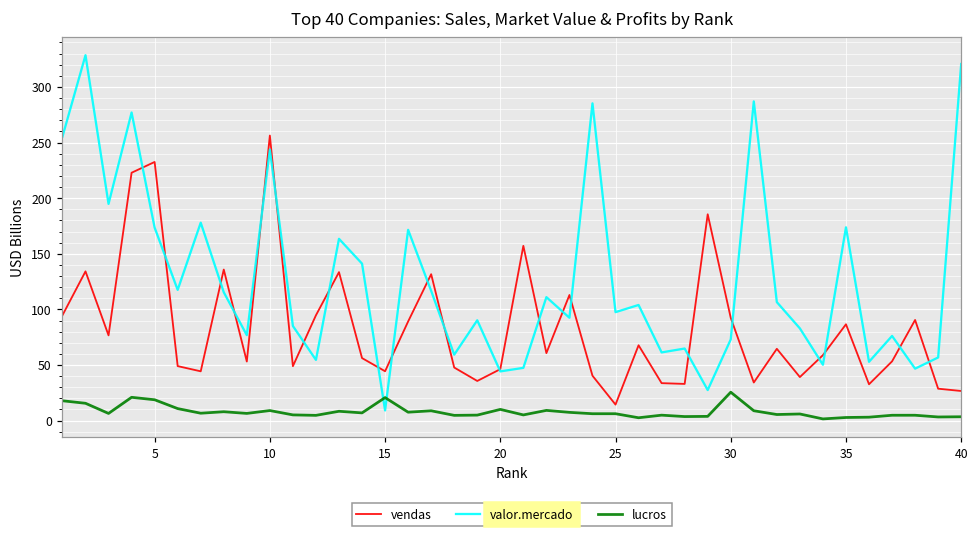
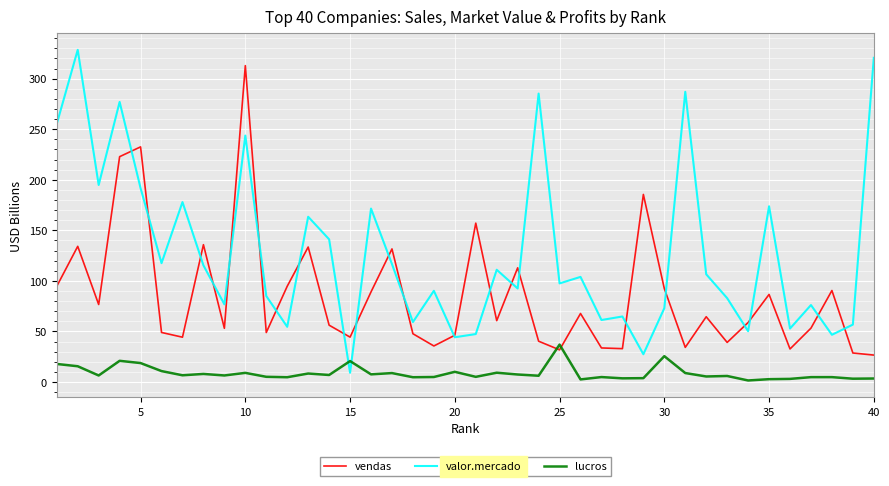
valor.mercado, 5: 174 -> 192
vendas, 10: 256 -> 313
vendas, 25: 14 -> 32
lucros, 25: 6 -> 37
